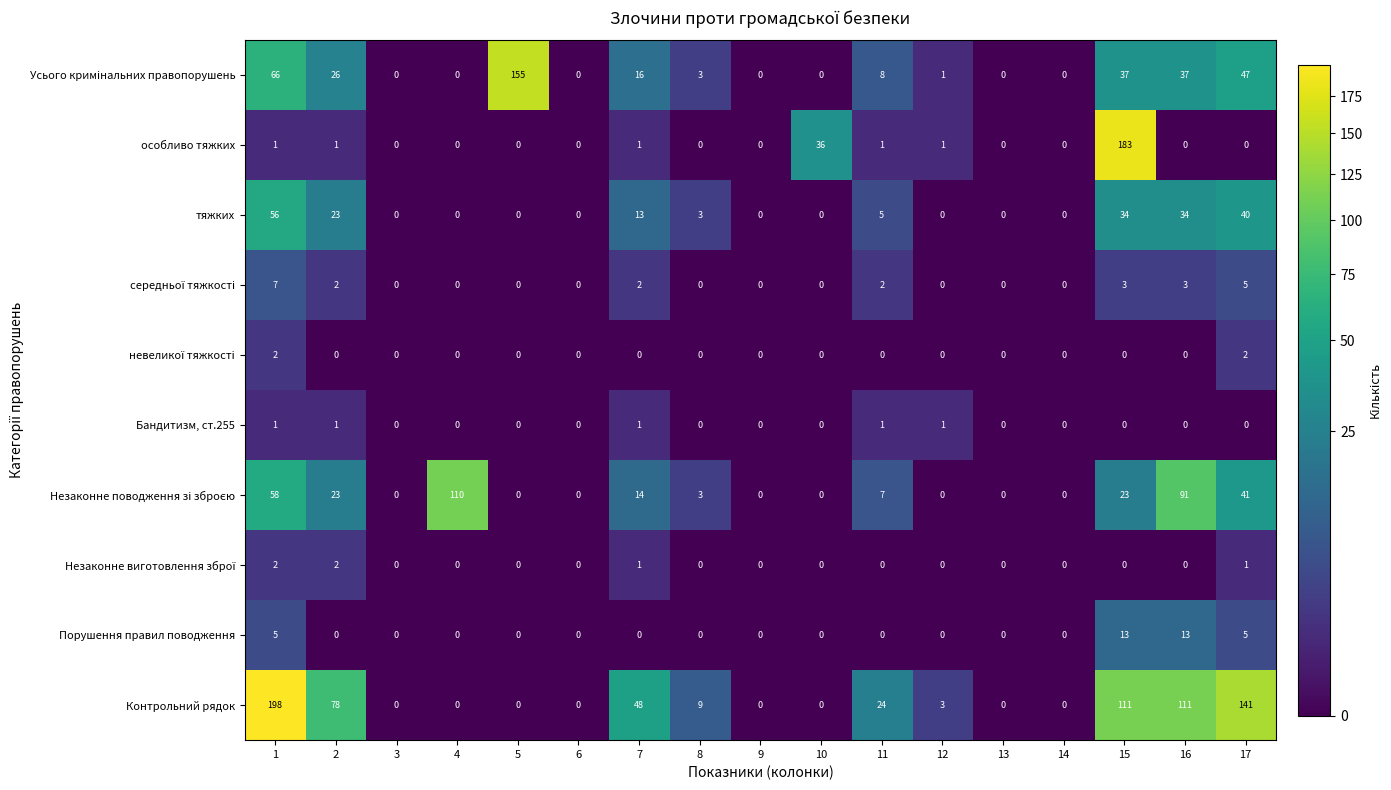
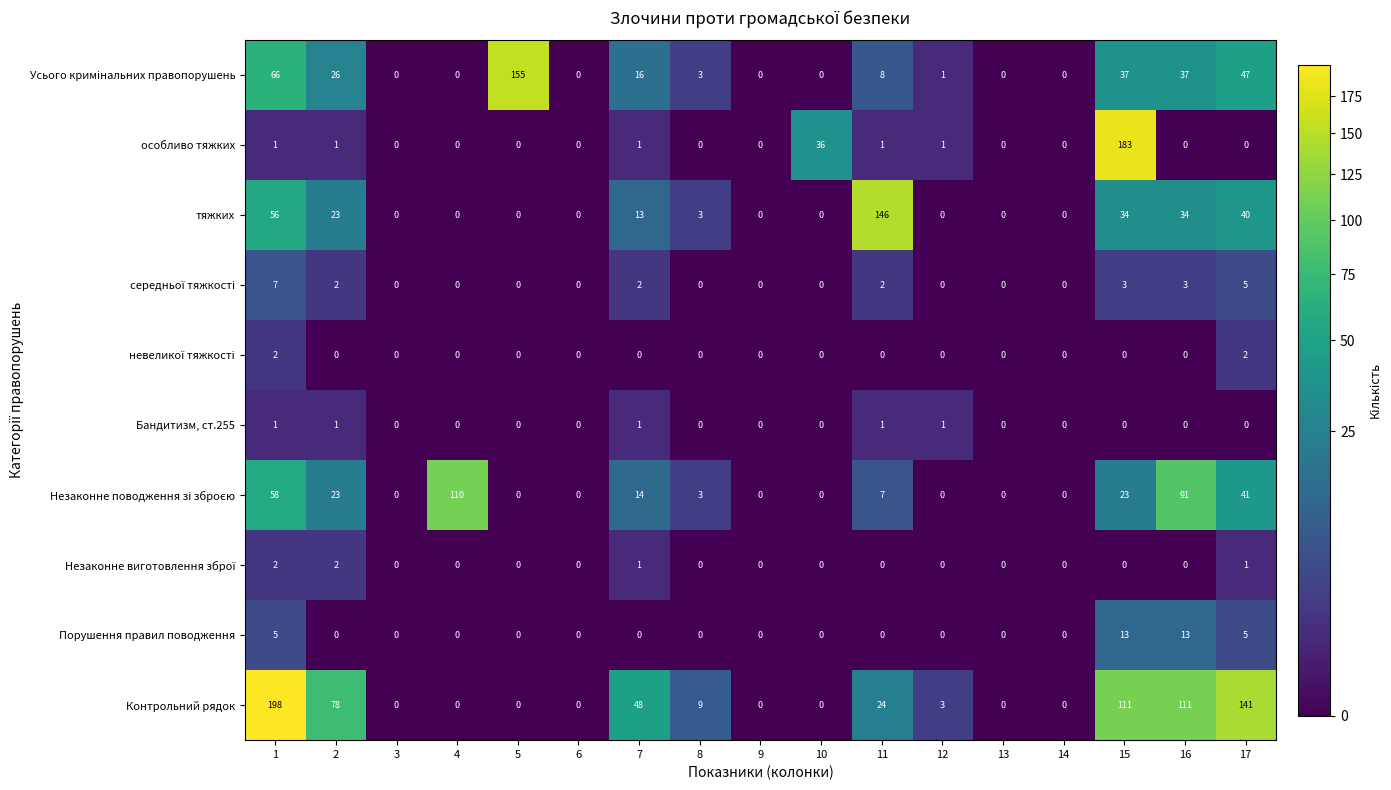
тяжких, 11: 5 -> 146
